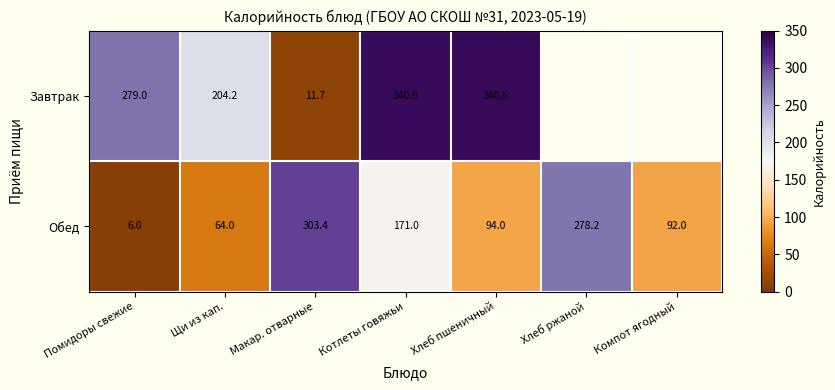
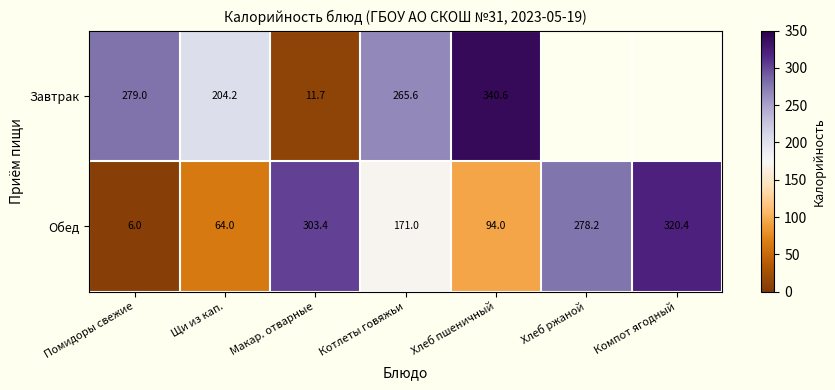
Завтрак, Котлеты говяжьи: 340.0 -> 265.6
Обед, Компот ягодный: 92.0 -> 320.4
